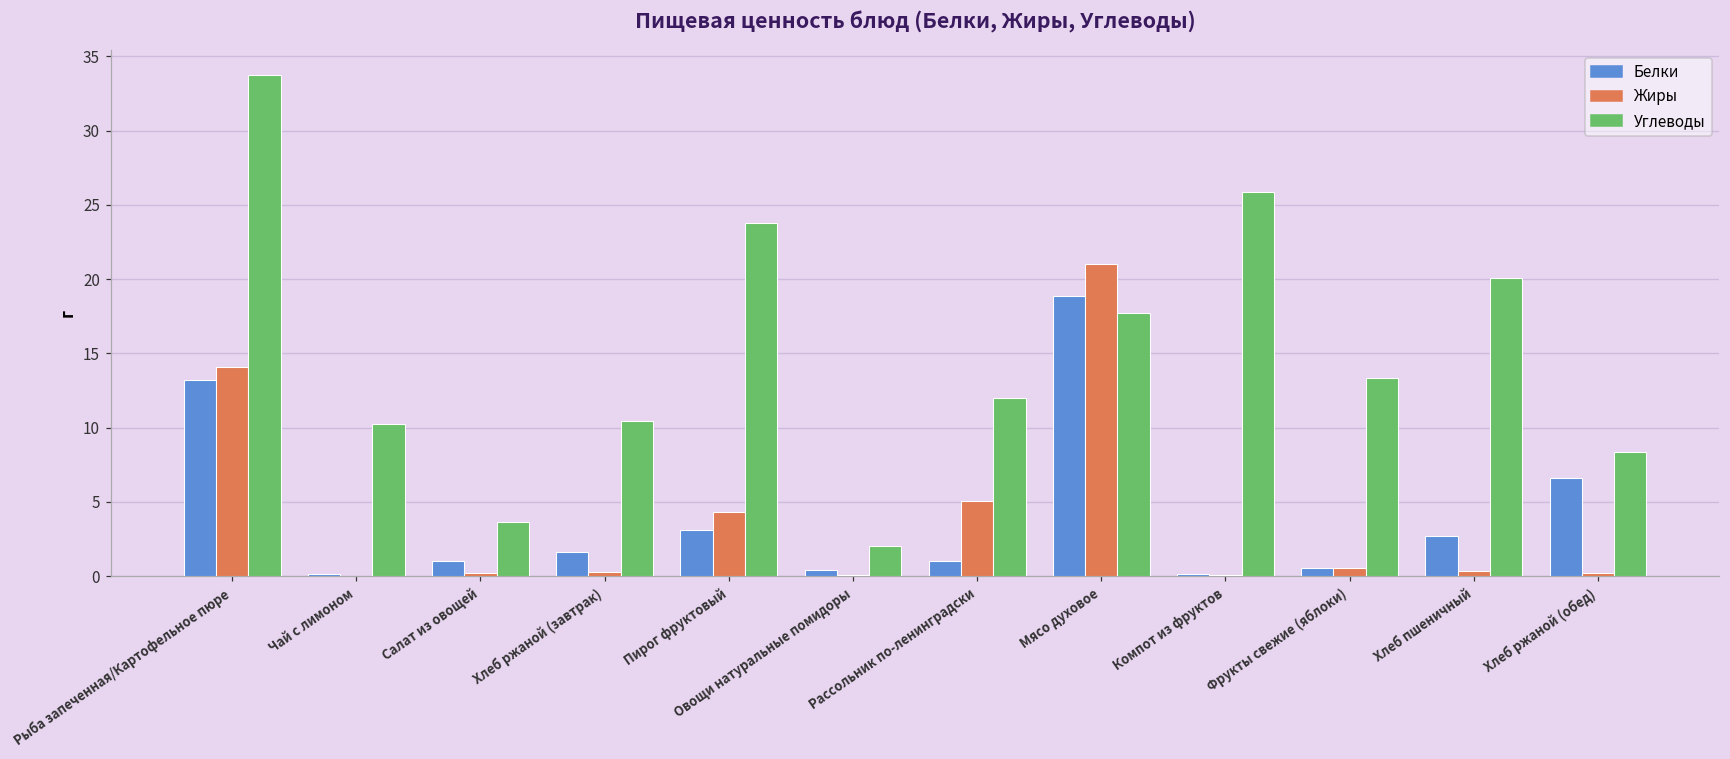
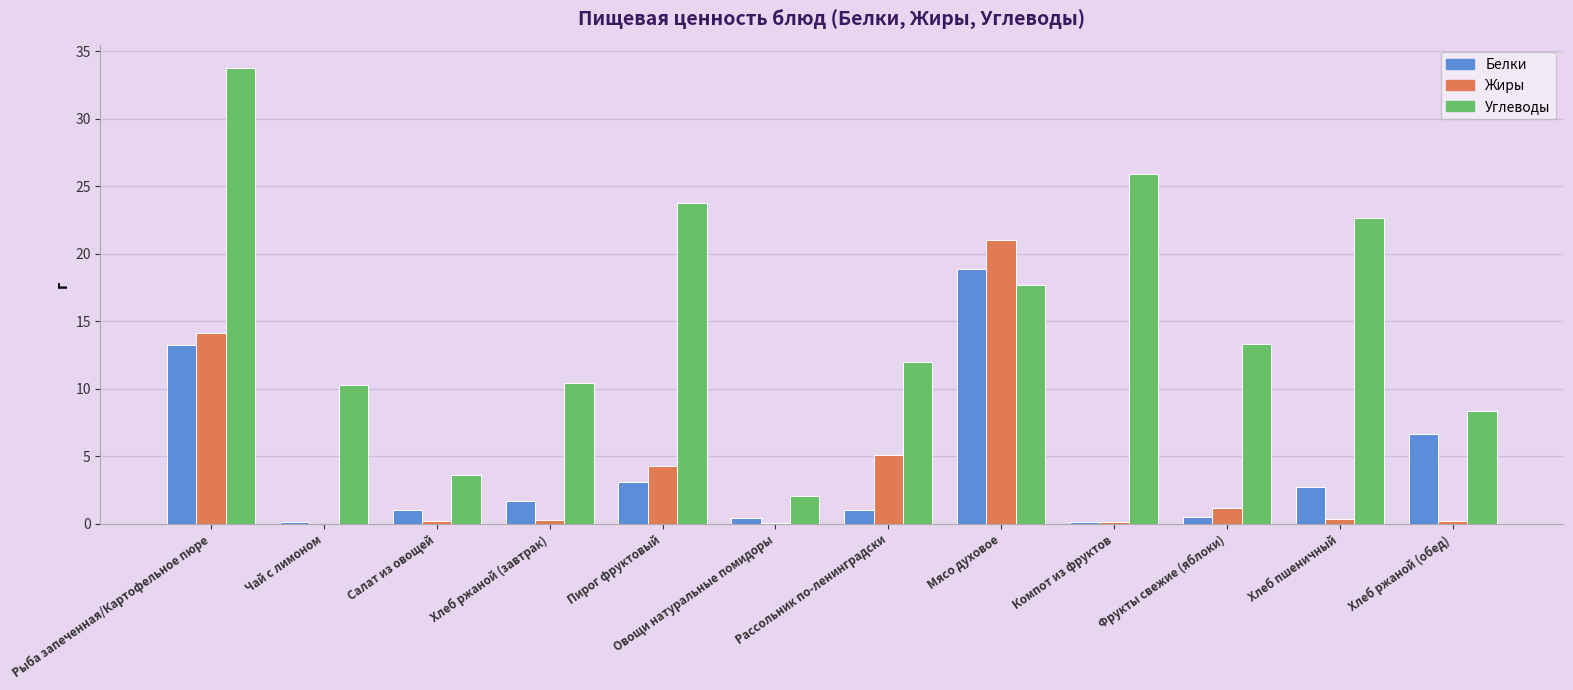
Жиры, Фрукты свежие (яблоки): 0.5 -> 1.2
Углеводы, Хлеб пшеничный: 20.1 -> 22.7
